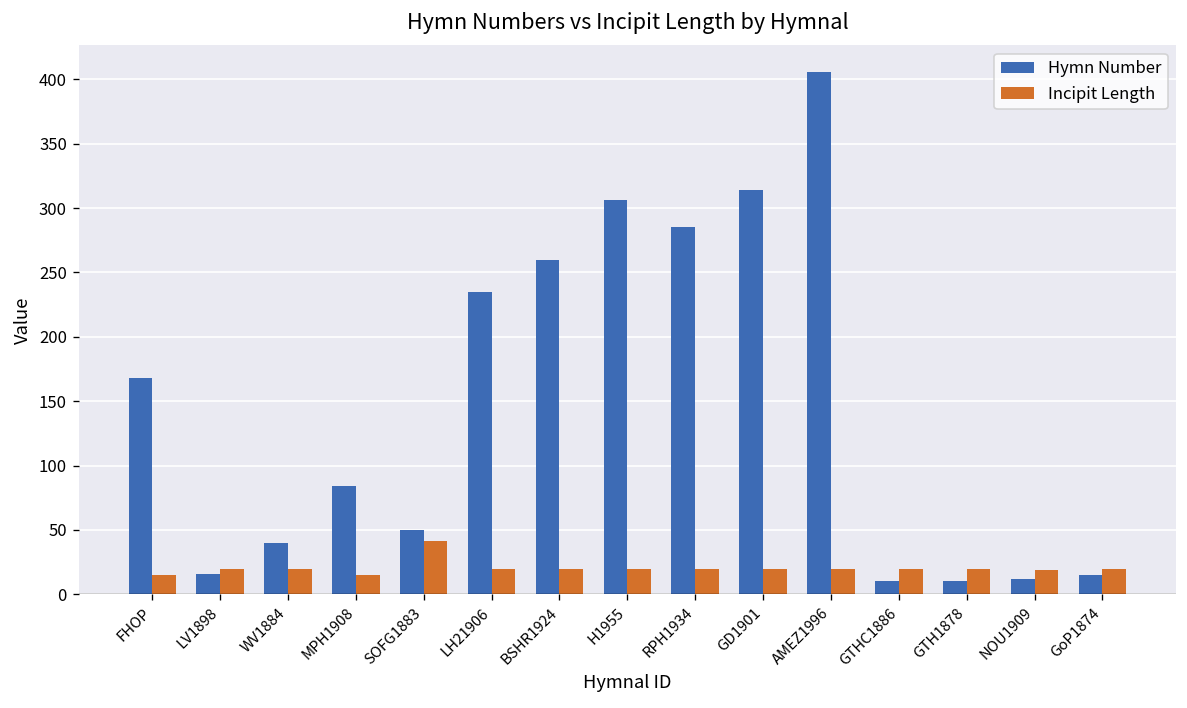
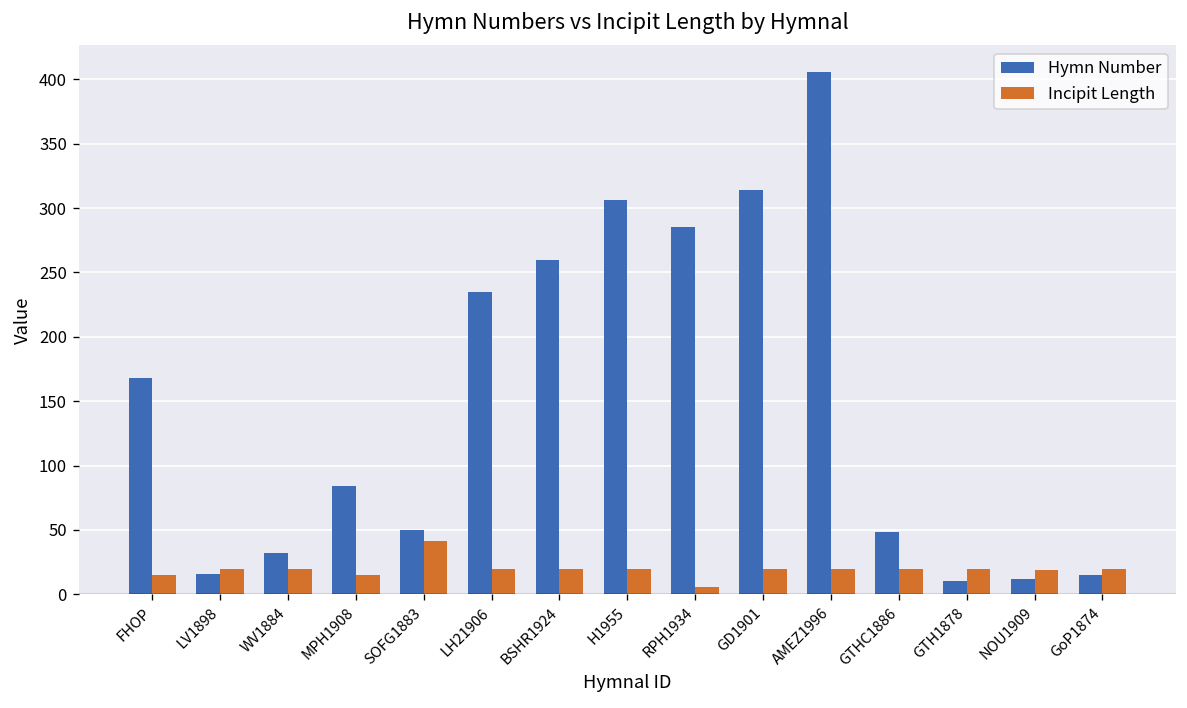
Hymn Number, WV1884: 40 -> 32
Incipit Length, RPH1934: 20 -> 6
Hymn Number, GTHC1886: 10 -> 48
